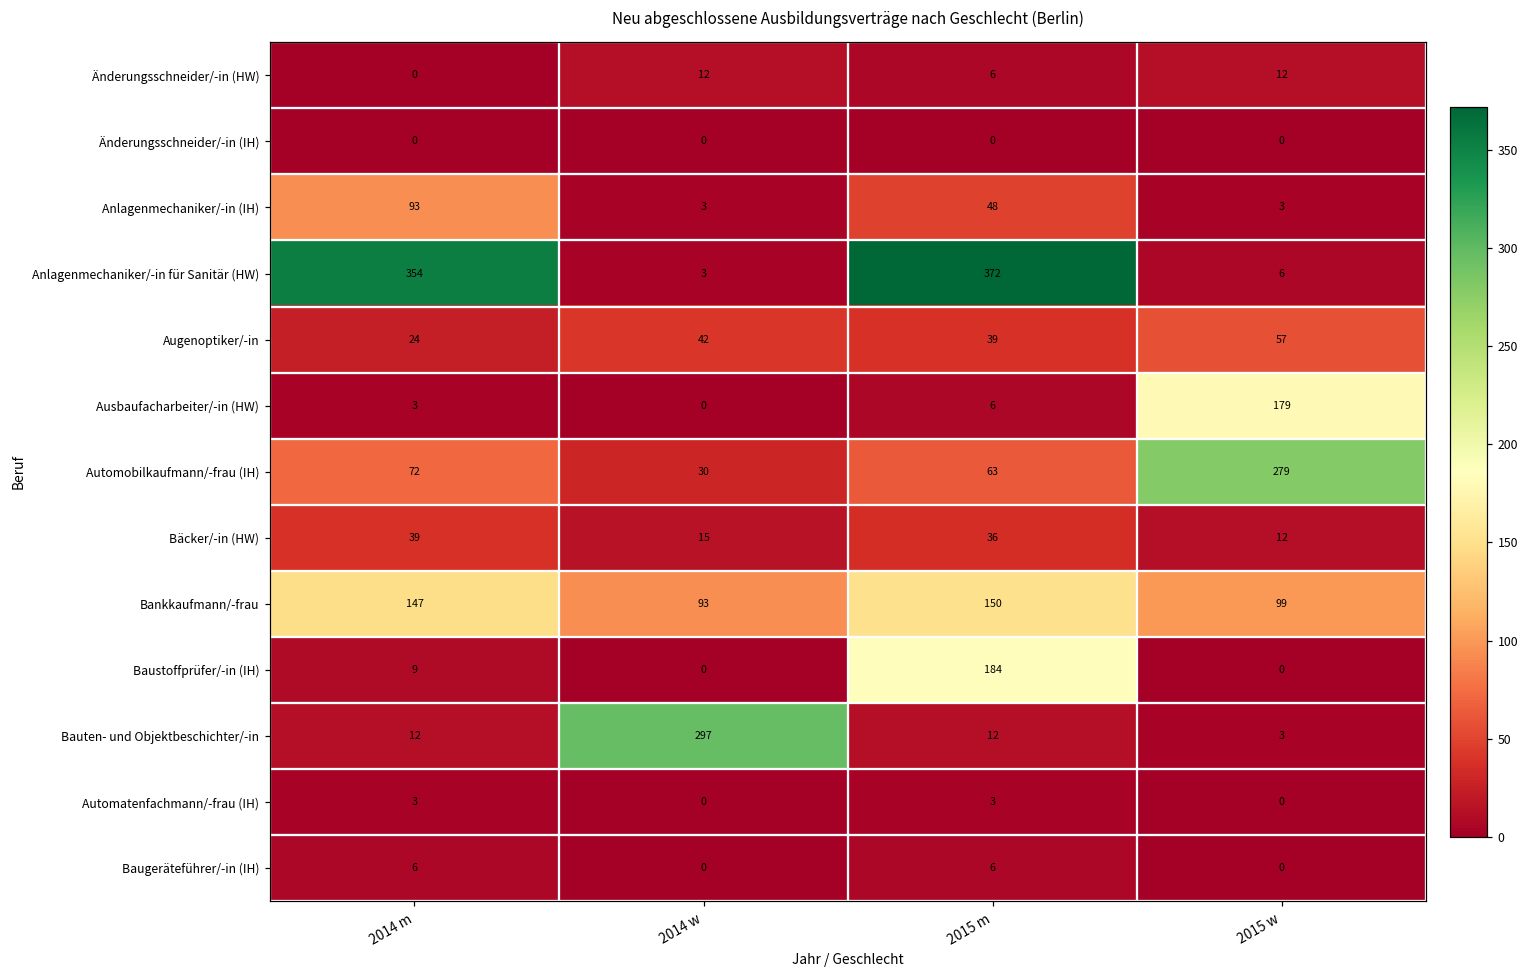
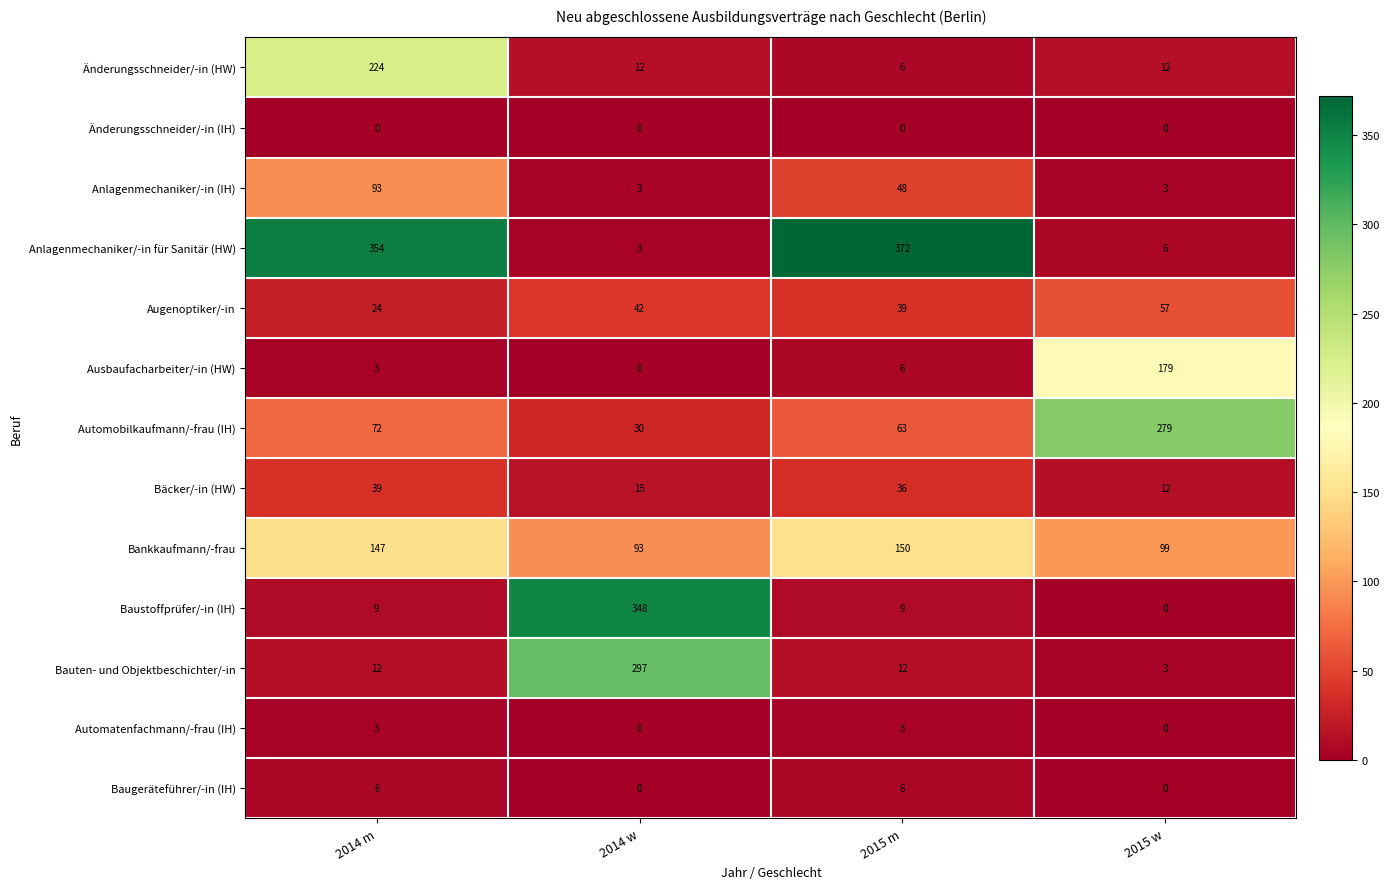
Änderungsschneider/-in (HW), 2014 m: 0 -> 224
Baustoffprüfer/-in (IH), 2014 w: 0 -> 348
Baustoffprüfer/-in (IH), 2015 m: 184 -> 9
